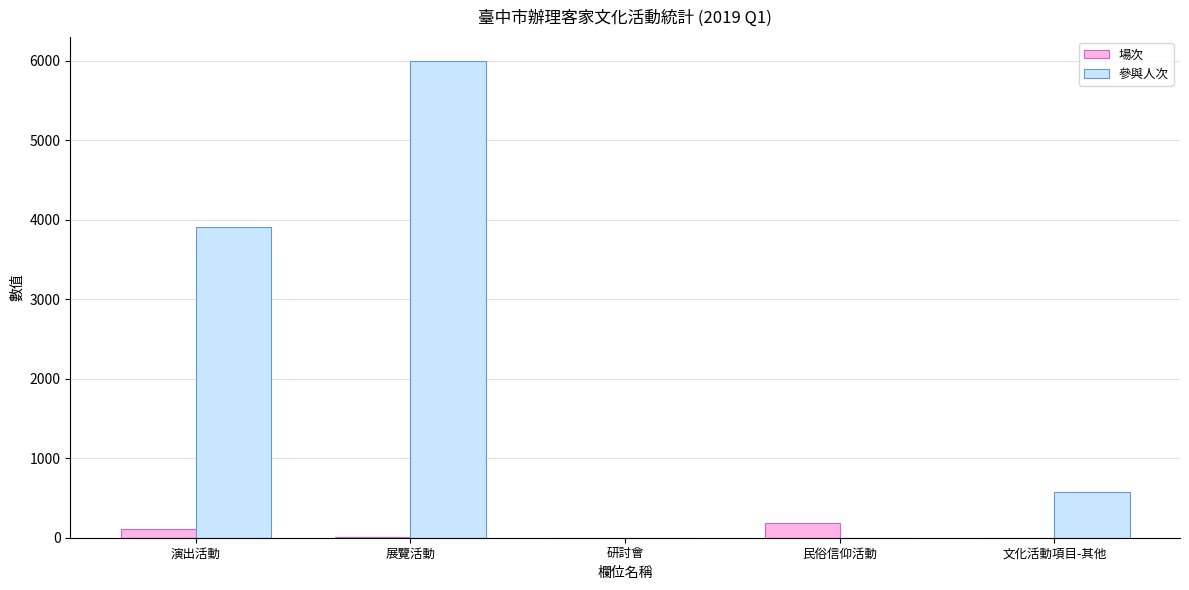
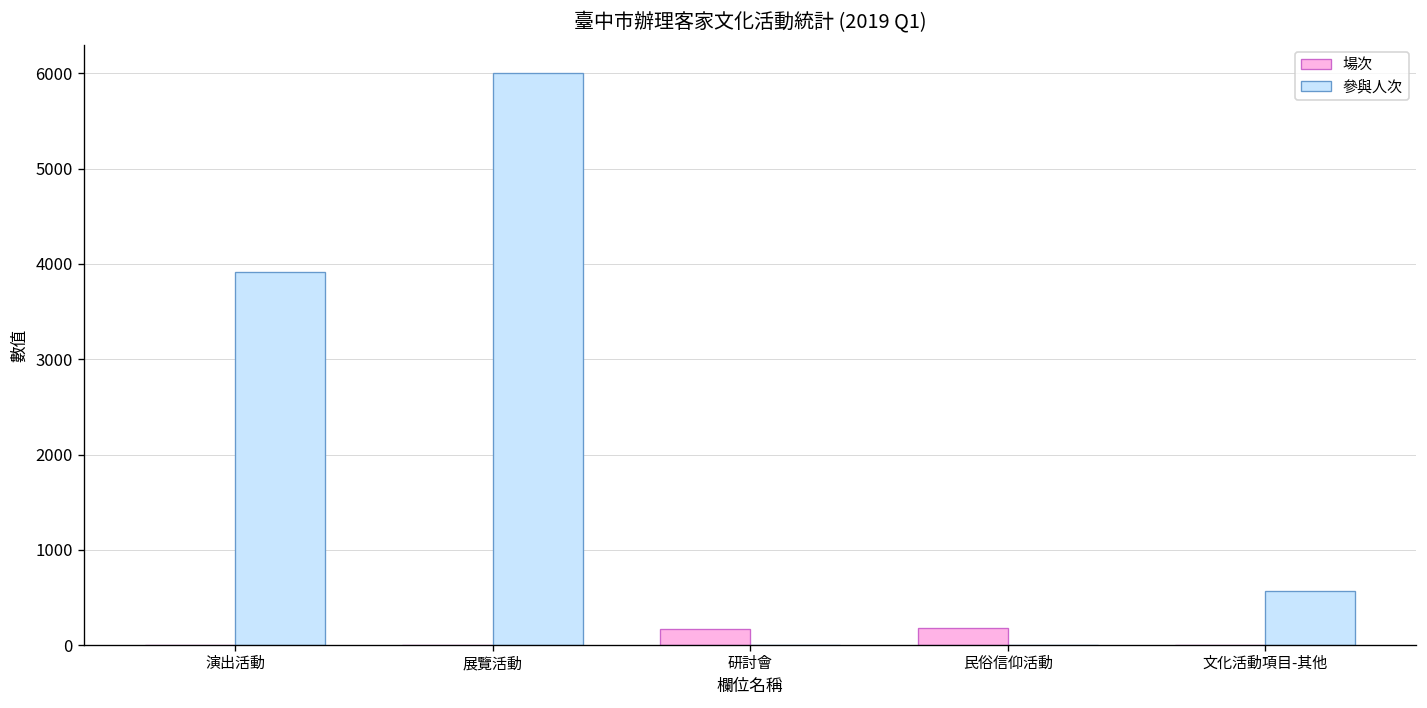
場次, 演出活動: 100 -> 0
場次, 研討會: 0 -> 200
